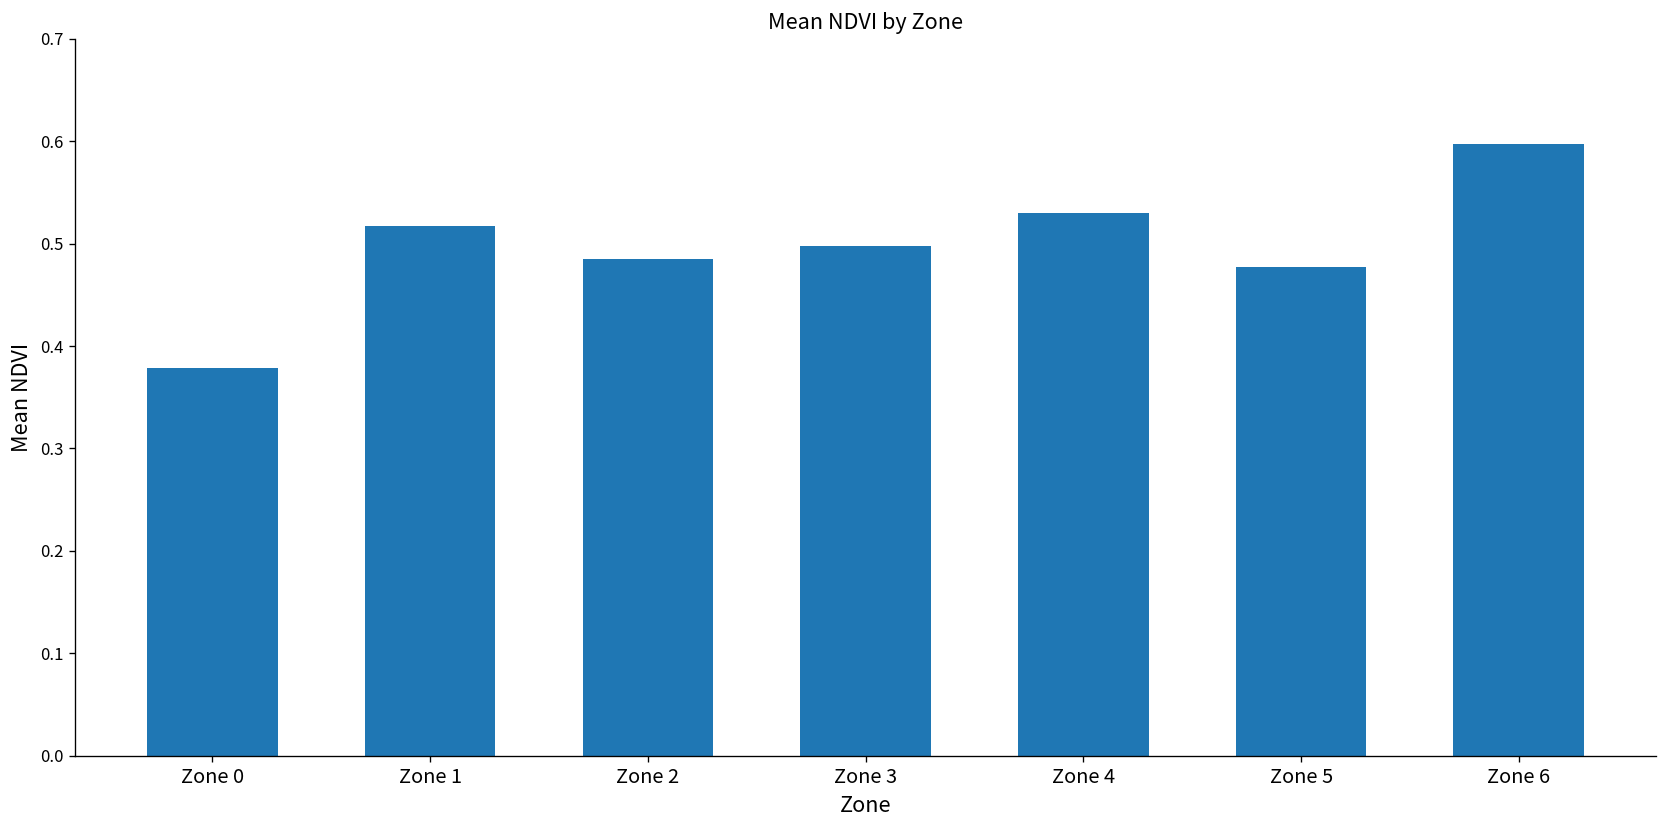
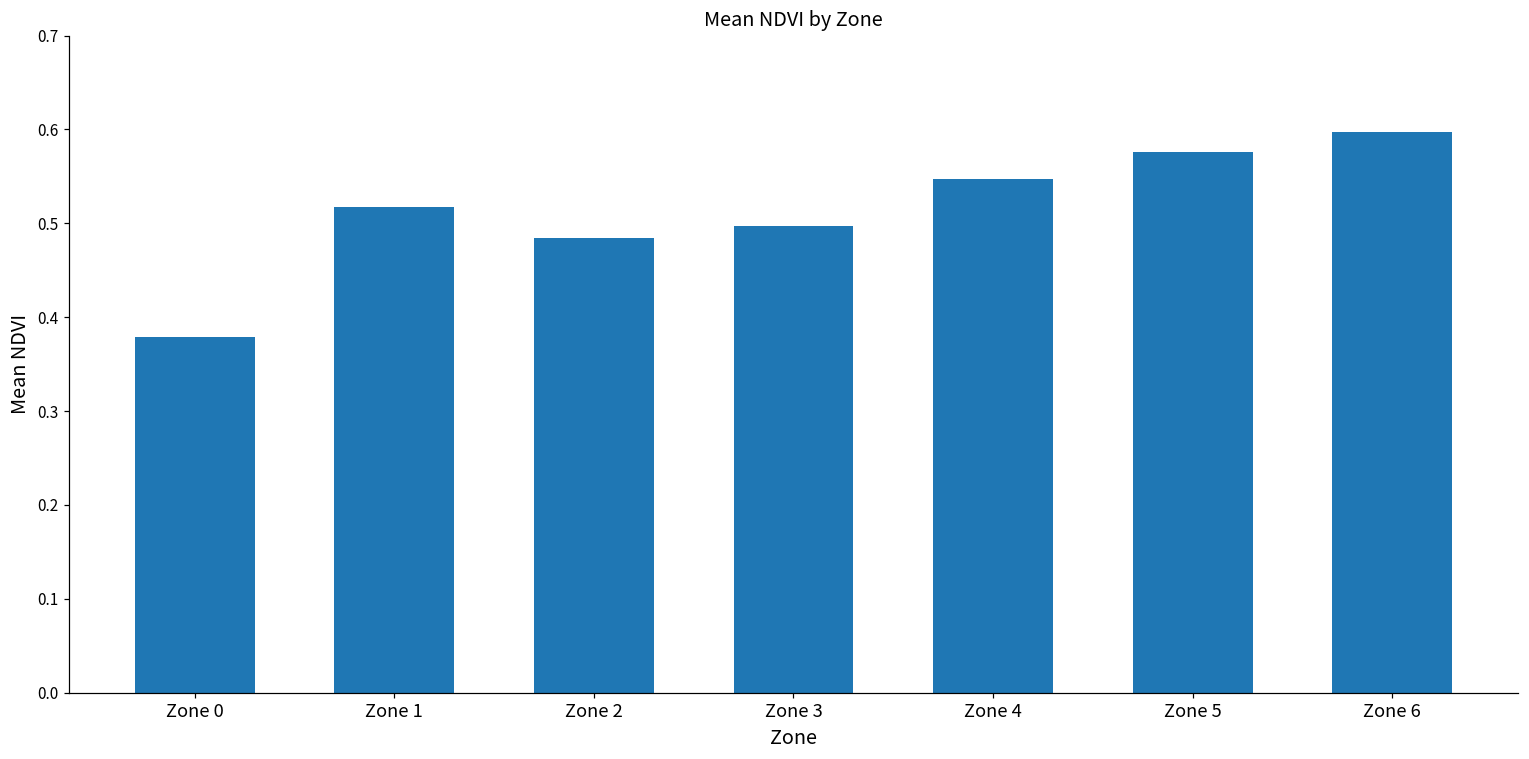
Zone 4: 0.53 -> 0.55
Zone 5: 0.48 -> 0.58
